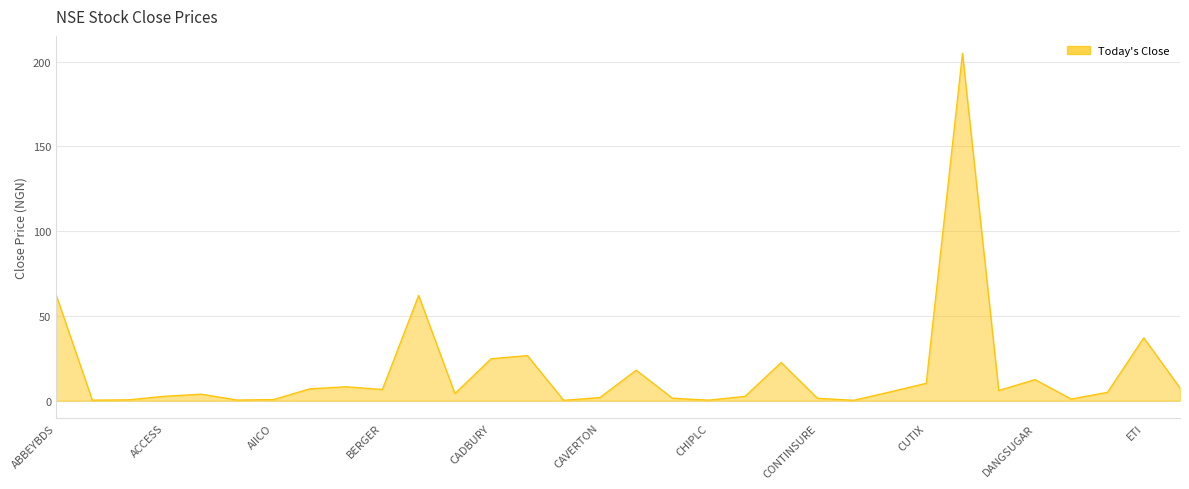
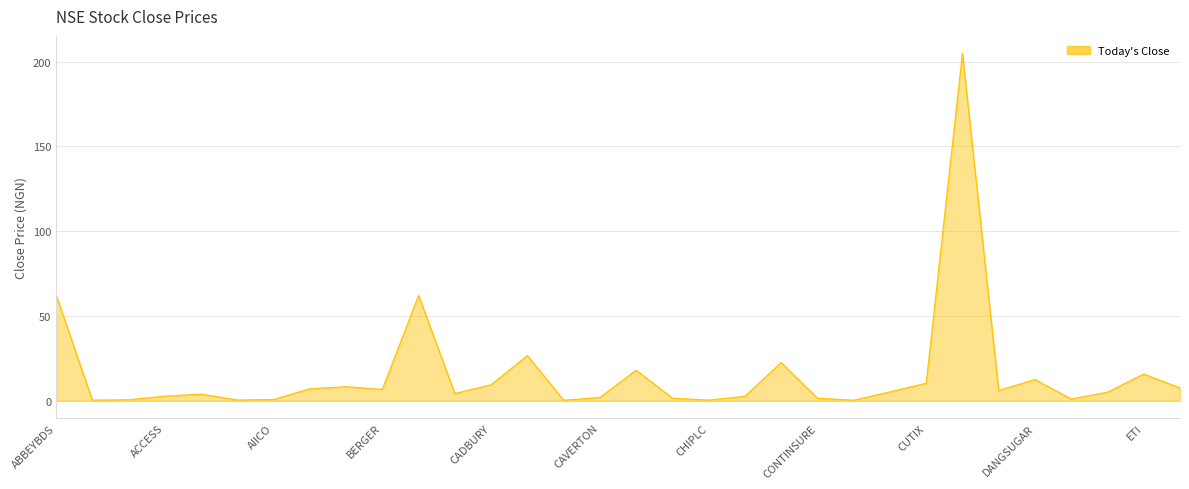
CADBURY: 25 -> 9
ETI: 37 -> 16
